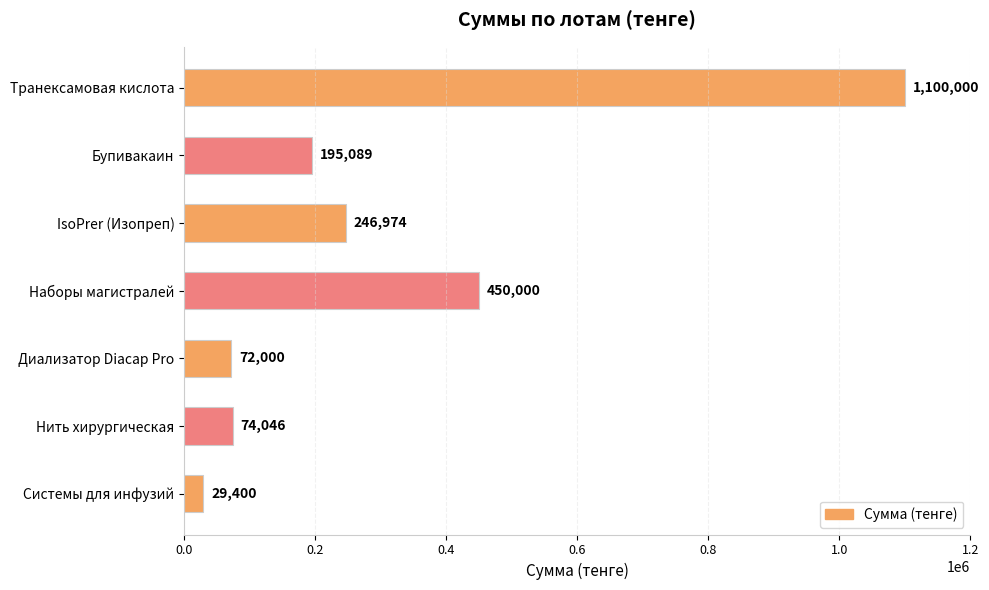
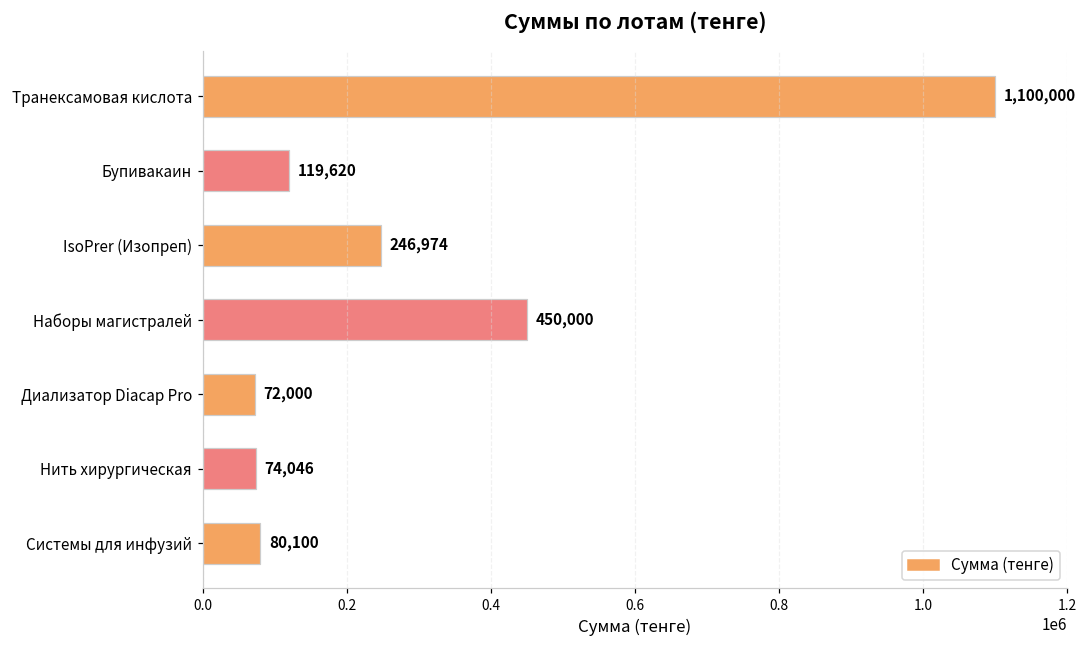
Бупивакаин: 195,089 -> 119,620
Системы для инфузий: 29,400 -> 80,100
